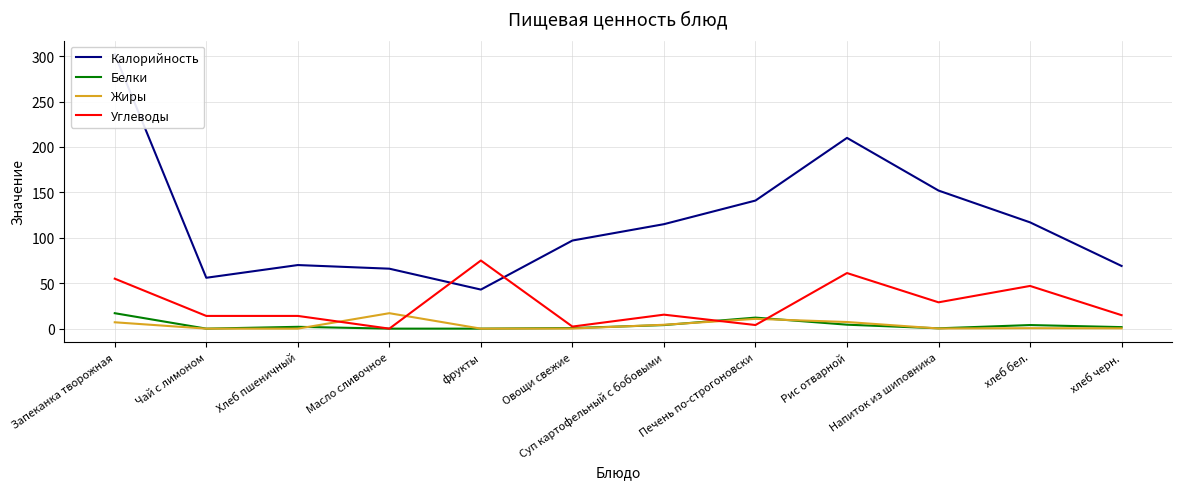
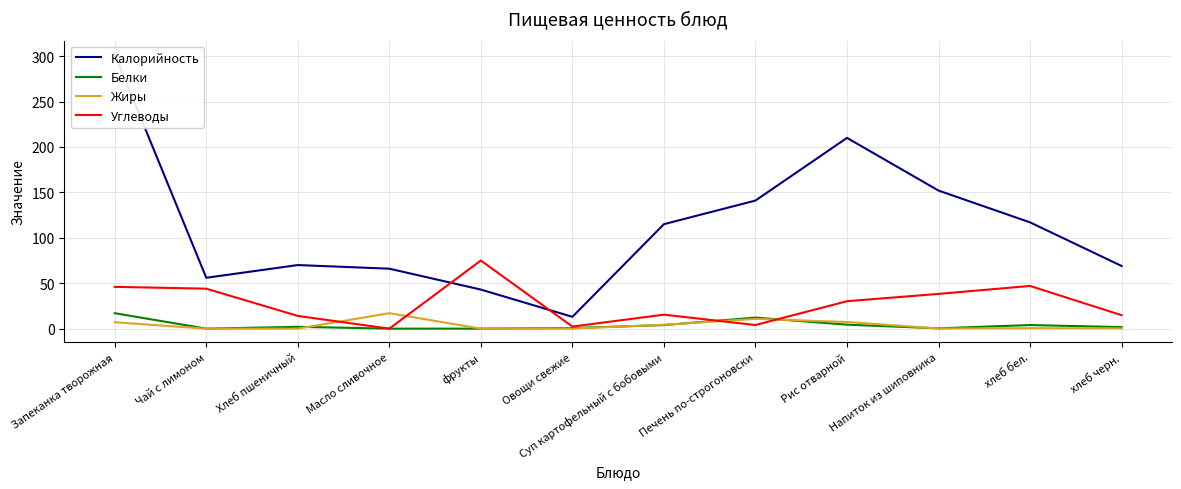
Углеводы, Запеканка творожная: 60 -> 50
Углеводы, Чай с лимоном: 10 -> 40
Калорийность, Овощи свежие: 100 -> 10
Углеводы, Рис отварной: 60 -> 30
Углеводы, Напиток из шиповника: 30 -> 40
